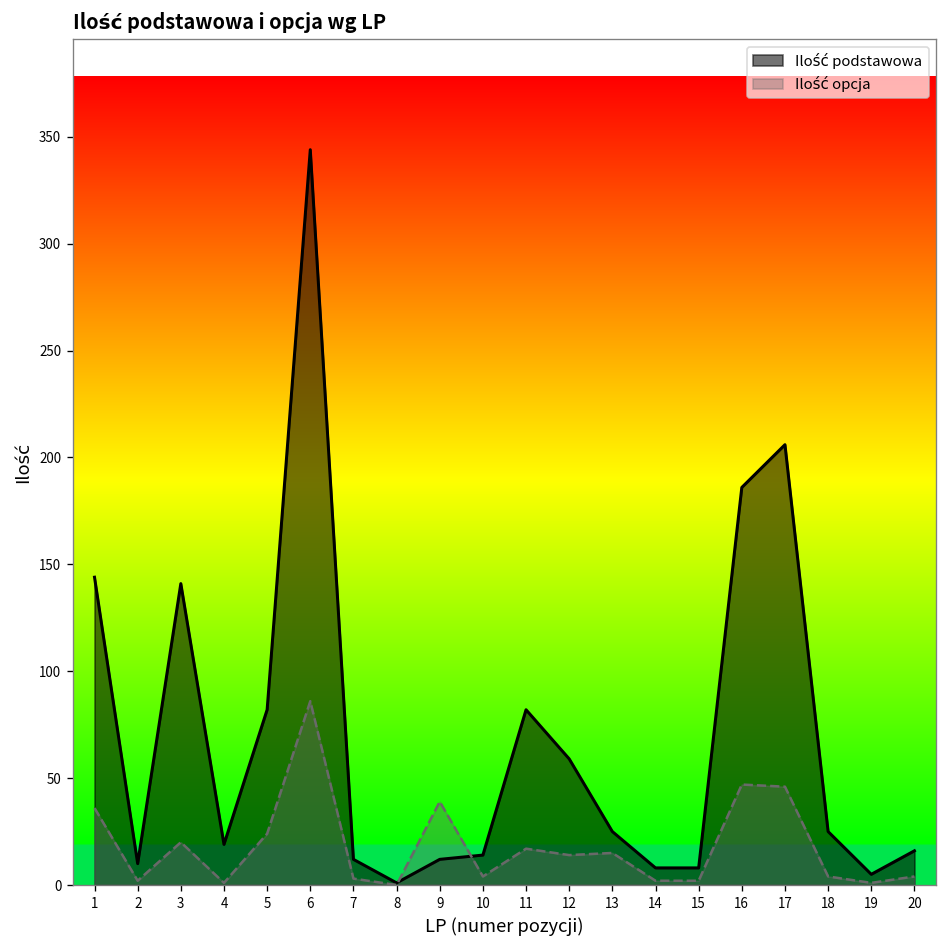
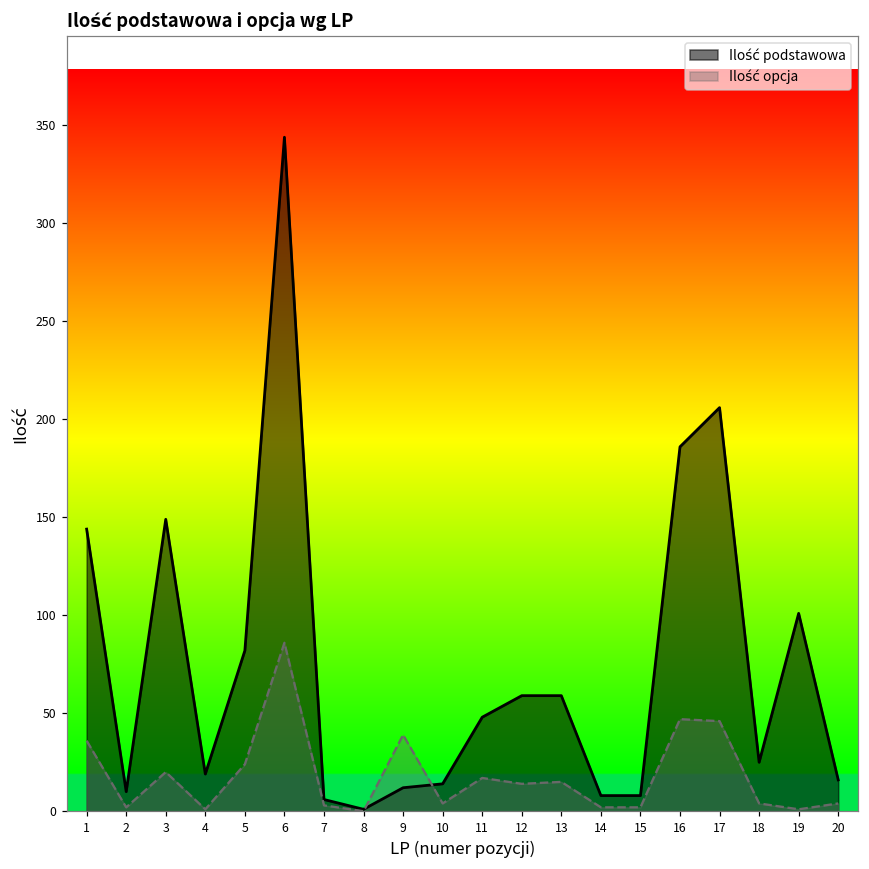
Ilość podstawowa, 3: 141 -> 149
Ilość podstawowa, 7: 12 -> 6
Ilość podstawowa, 11: 82 -> 48
Ilość podstawowa, 13: 25 -> 59
Ilość podstawowa, 19: 5 -> 101
